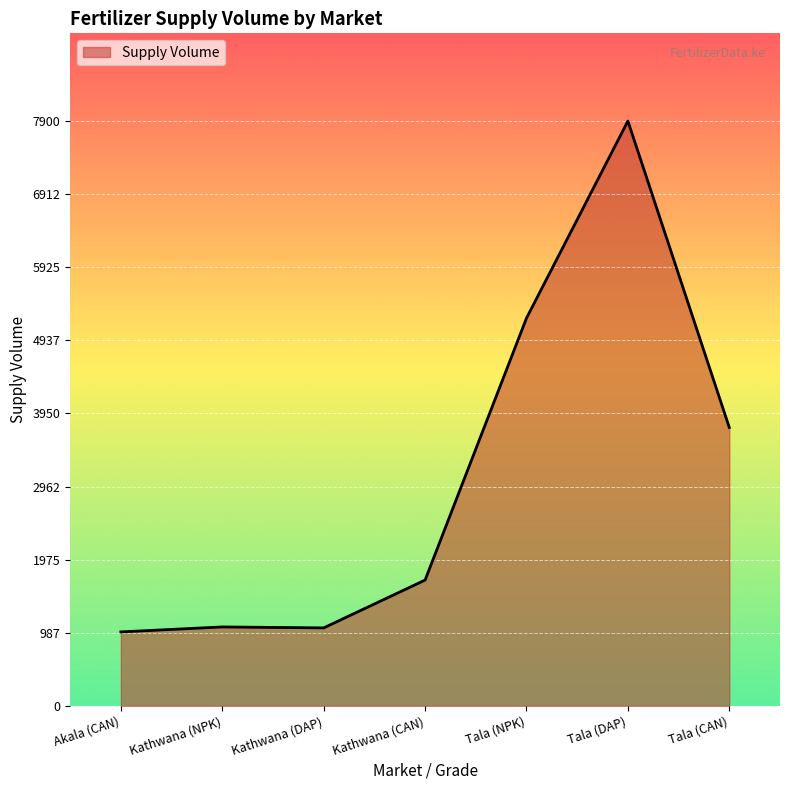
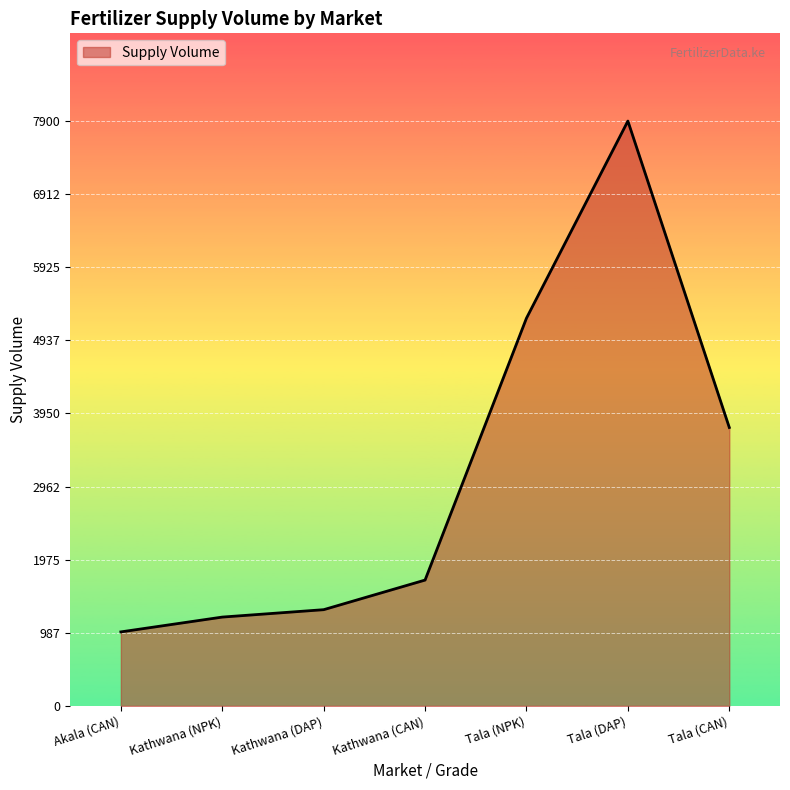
Kathwana (NPK): 1100 -> 1200
Kathwana (DAP): 1100 -> 1300
